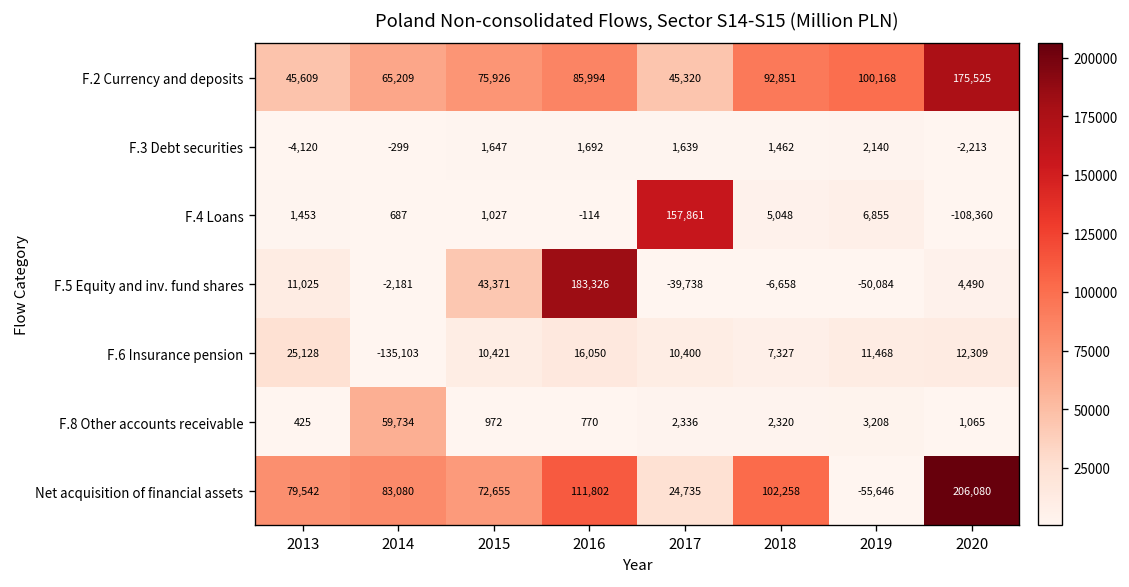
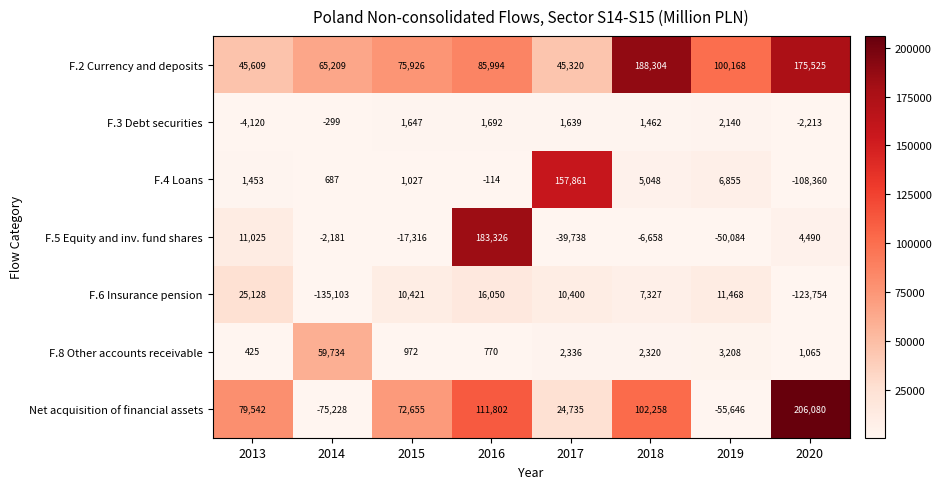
F.2 Currency and deposits, 2018: 92,851 -> 188,304
F.5 Equity and inv. fund shares, 2015: 43,371 -> -17,316
F.6 Insurance pension, 2020: 12,309 -> -123,754
Net acquisition of financial assets, 2014: 83,080 -> -75,228
